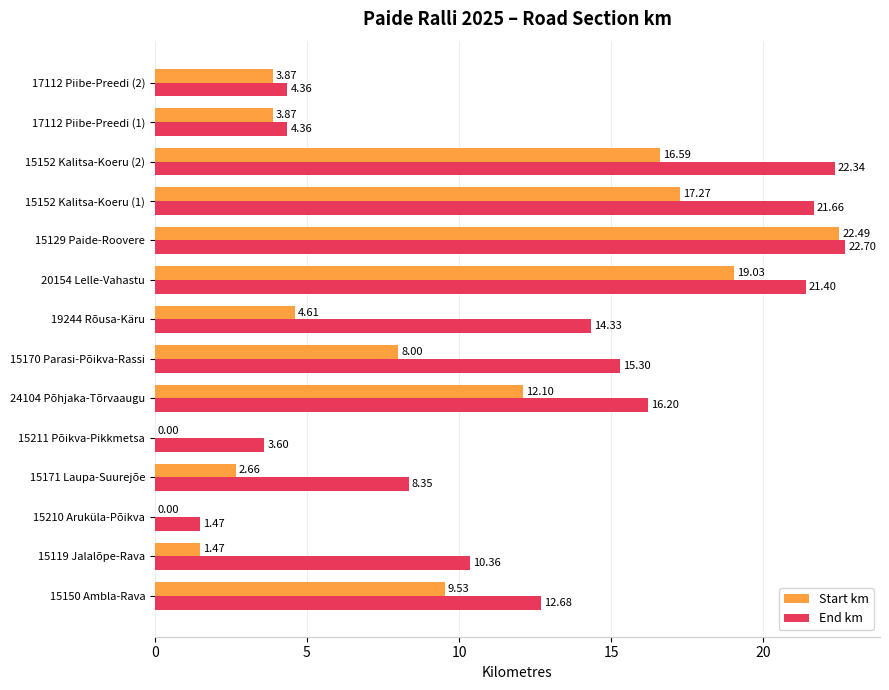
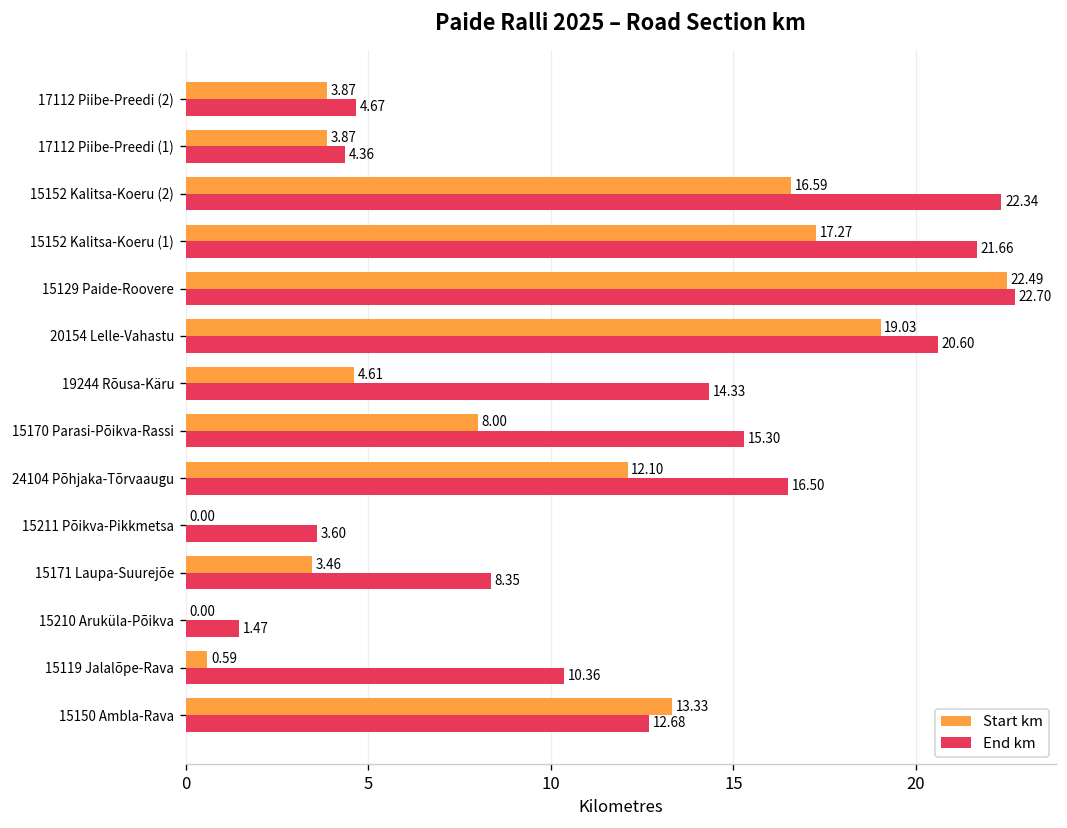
End km, 17112 Piibe-Preedi (2): 4.36 -> 4.67
End km, 20154 Lelle-Vahastu: 21.40 -> 20.60
End km, 24104 Põhjaka-Tõrvaaugu: 16.20 -> 16.50
Start km, 15171 Laupa-Suurejõe: 2.66 -> 3.46
Start km, 15119 Jalalõpe-Rava: 1.47 -> 0.59
Start km, 15150 Ambla-Rava: 9.53 -> 13.33
